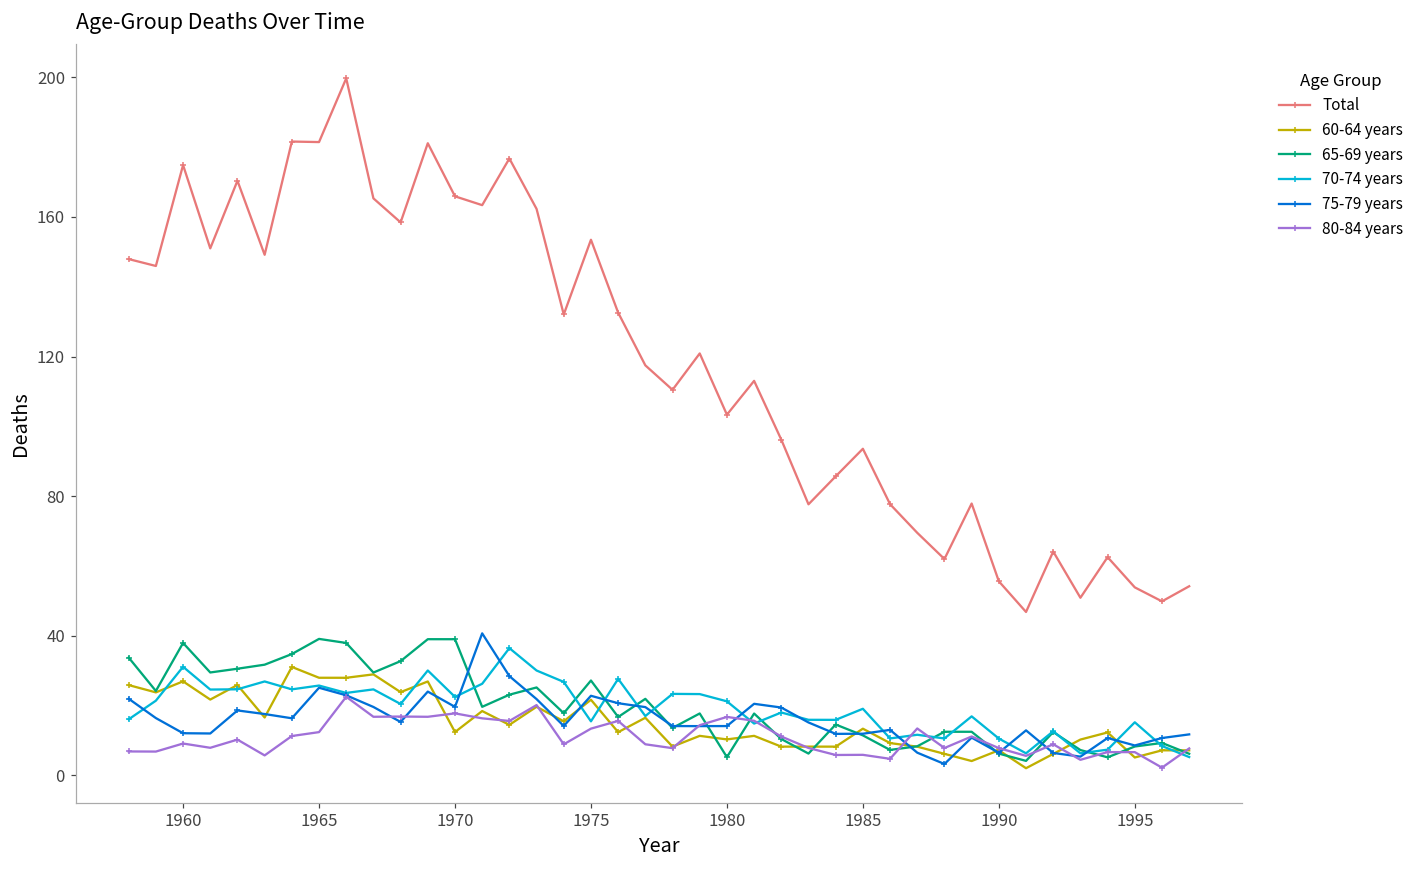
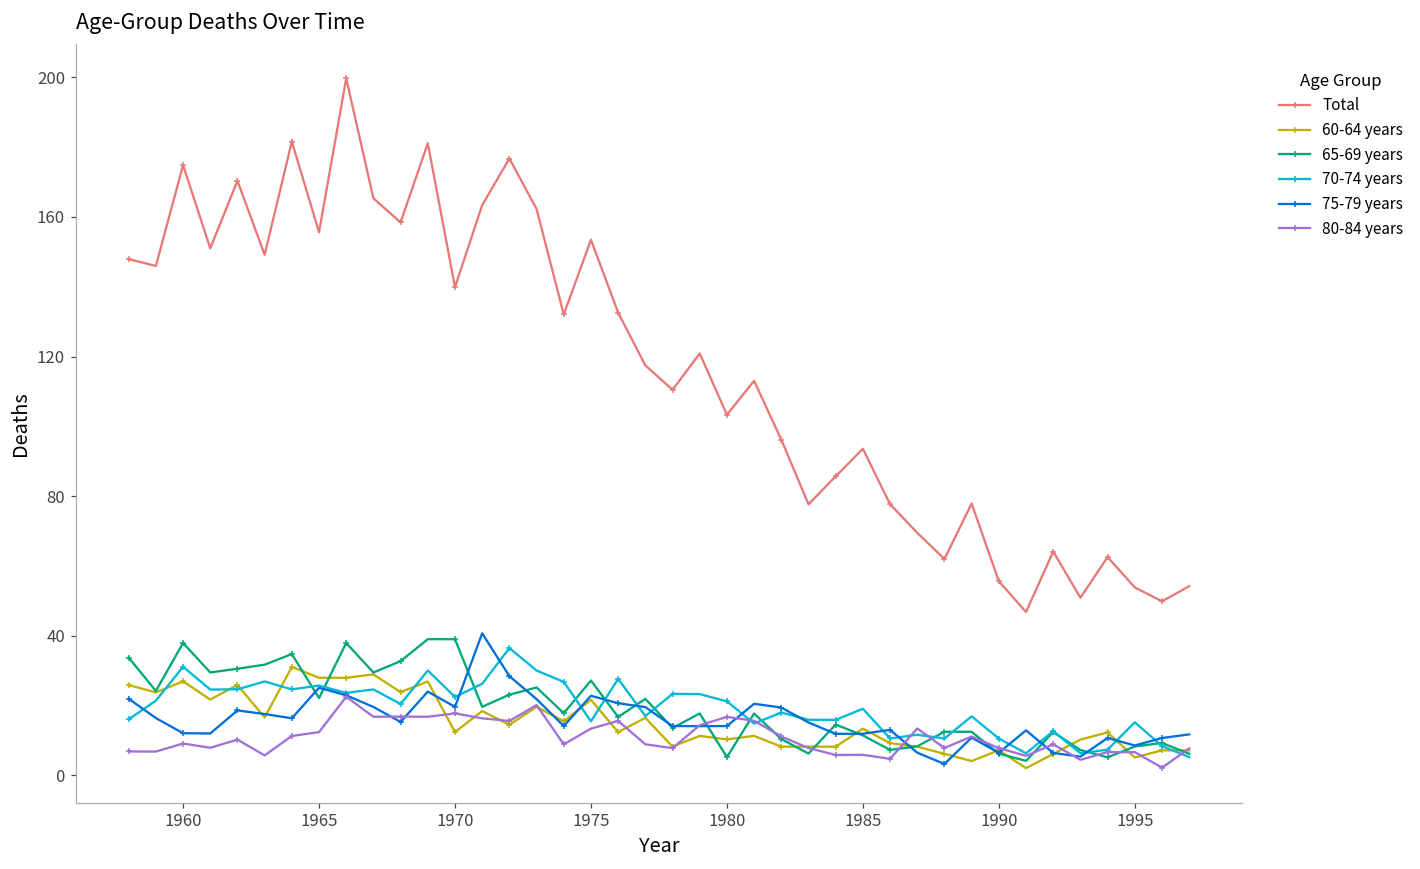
Total, 1965: 181 -> 156
65-69 years, 1965: 39 -> 22
Total, 1970: 166 -> 140
